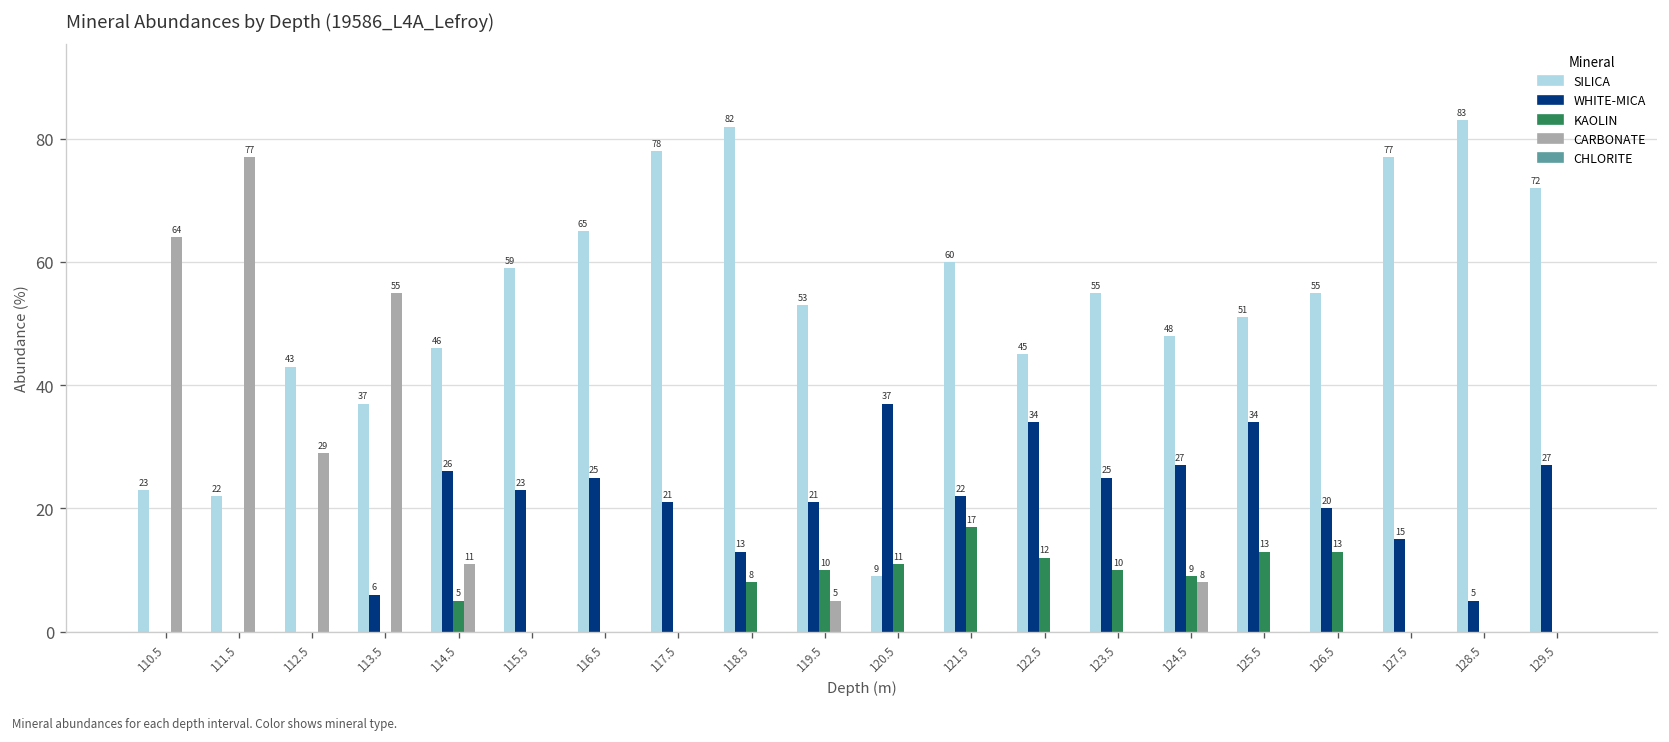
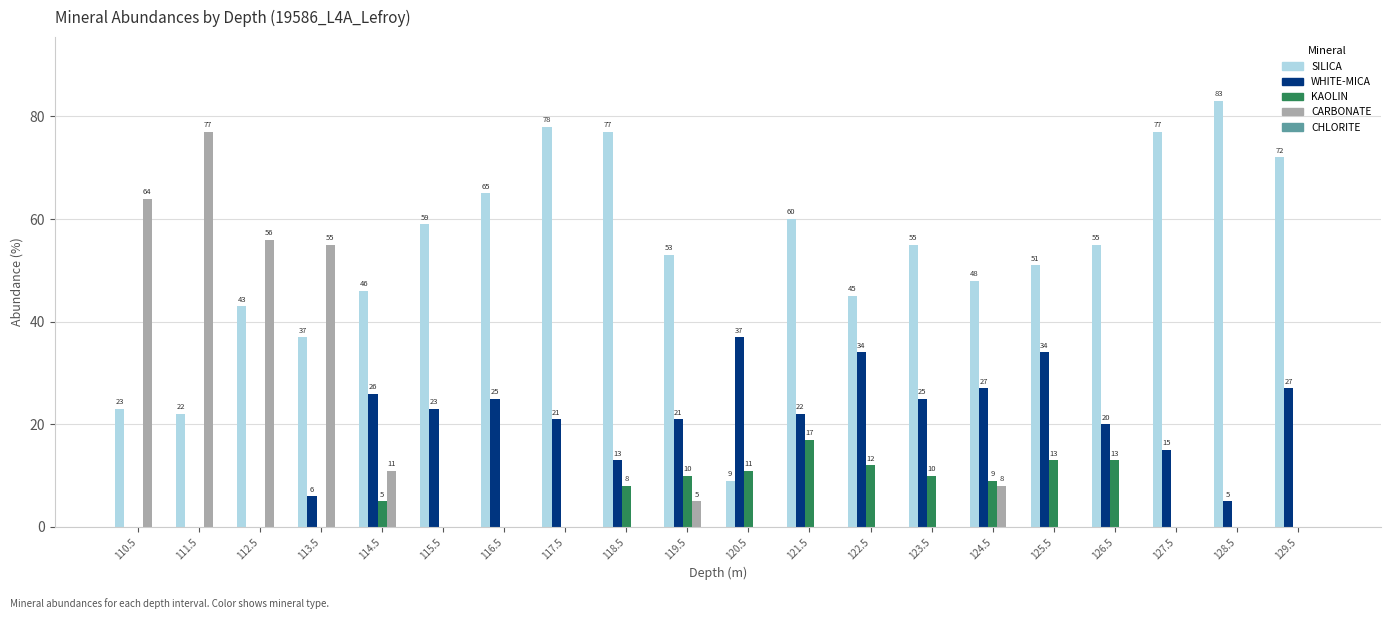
CARBONATE, 112.5: 29 -> 56
SILICA, 118.5: 82 -> 77
